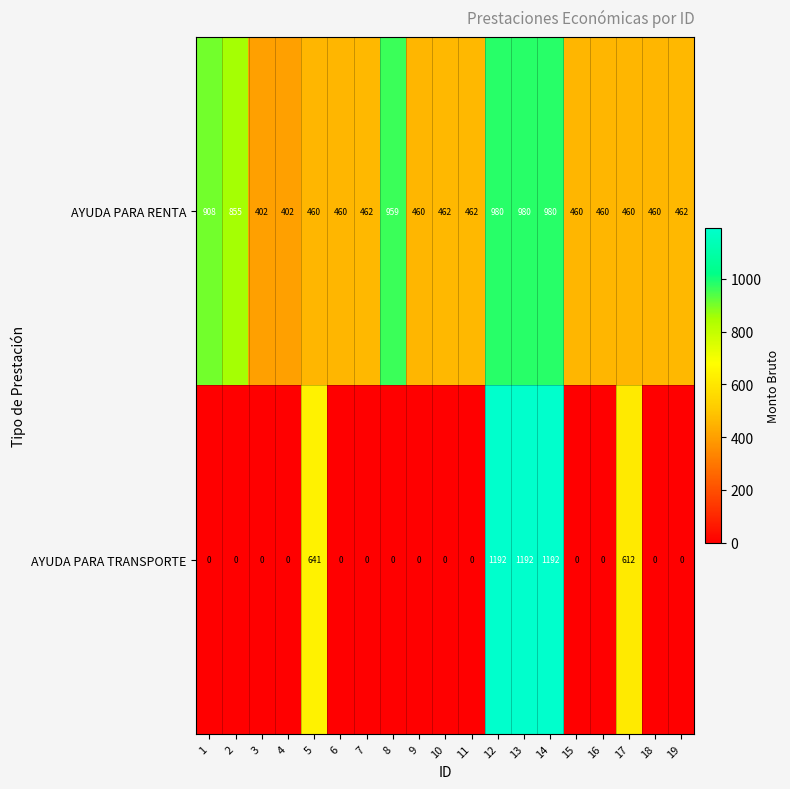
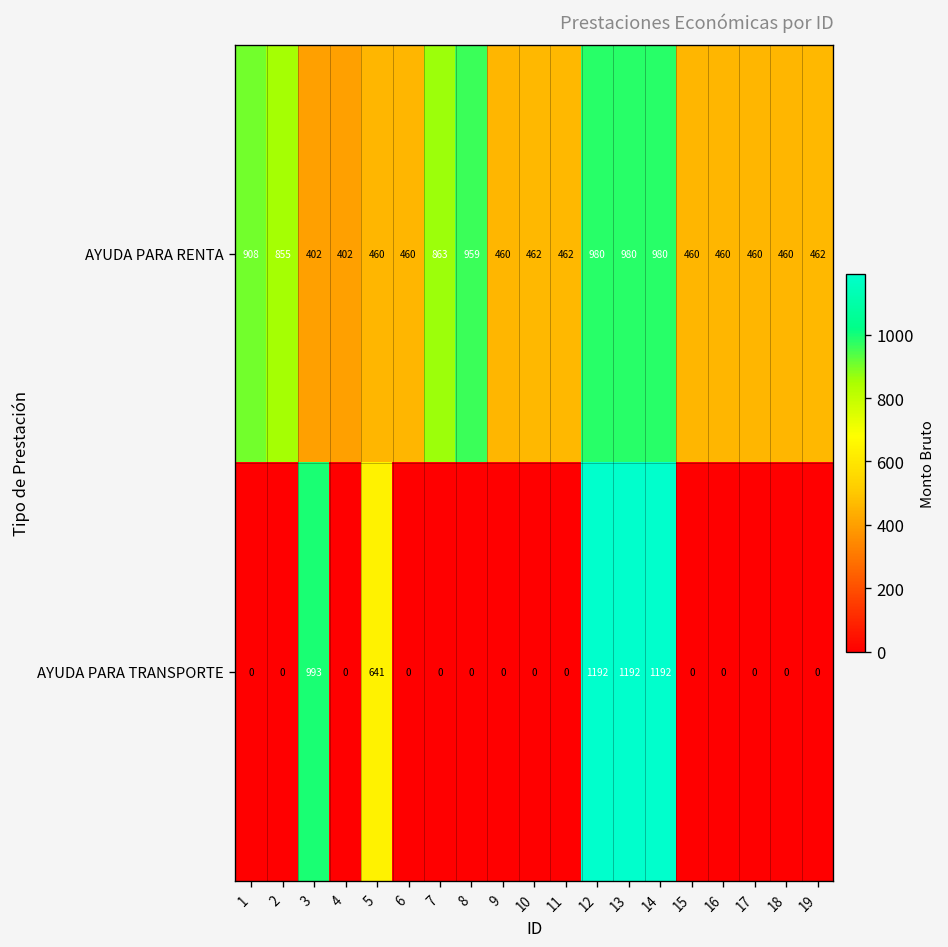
AYUDA PARA RENTA, 7: 462 -> 863
AYUDA PARA TRANSPORTE, 3: 0 -> 993
AYUDA PARA TRANSPORTE, 17: 612 -> 0
